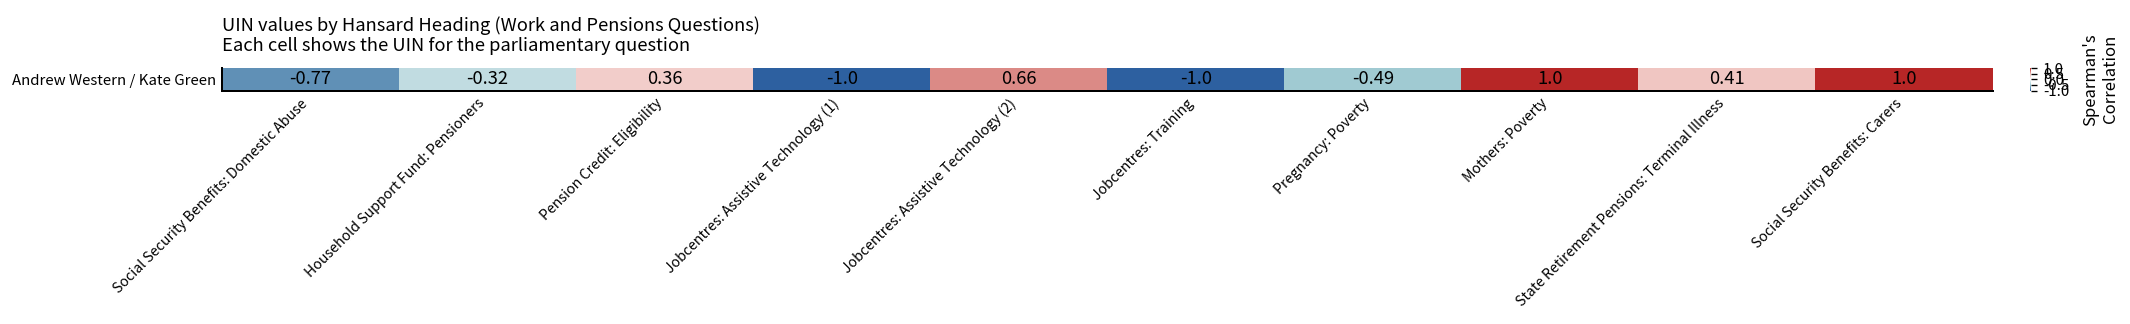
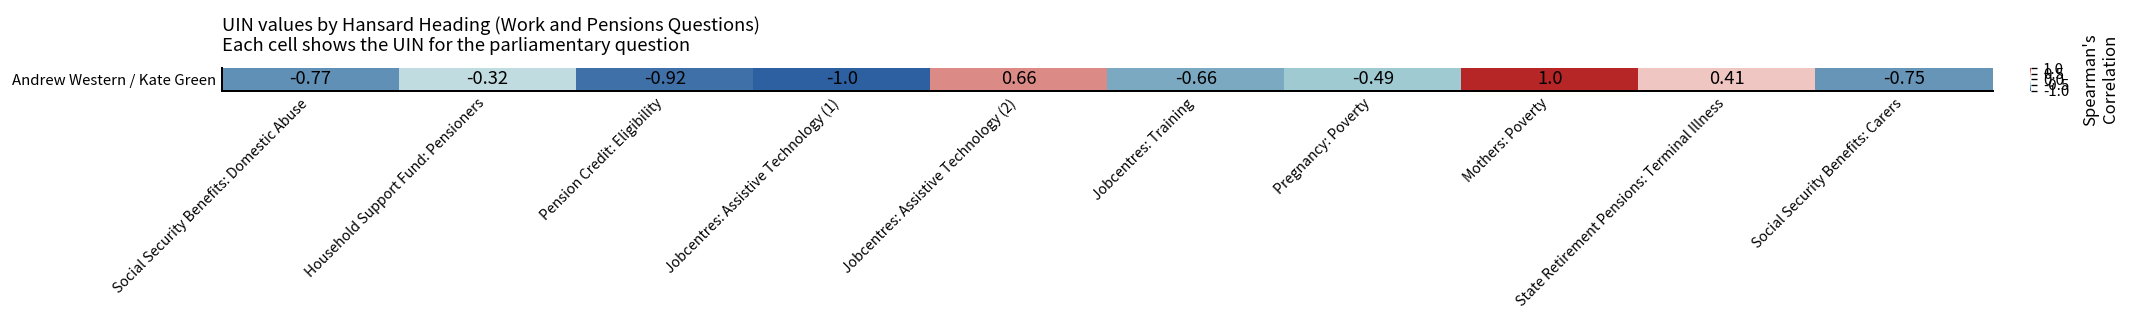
Andrew Western / Kate Green, Pension Credit: Eligibility: 0.36 -> -0.92
Andrew Western / Kate Green, Jobcentres: Training: -1.0 -> -0.66
Andrew Western / Kate Green, Social Security Benefits: Carers: 1.0 -> -0.75
